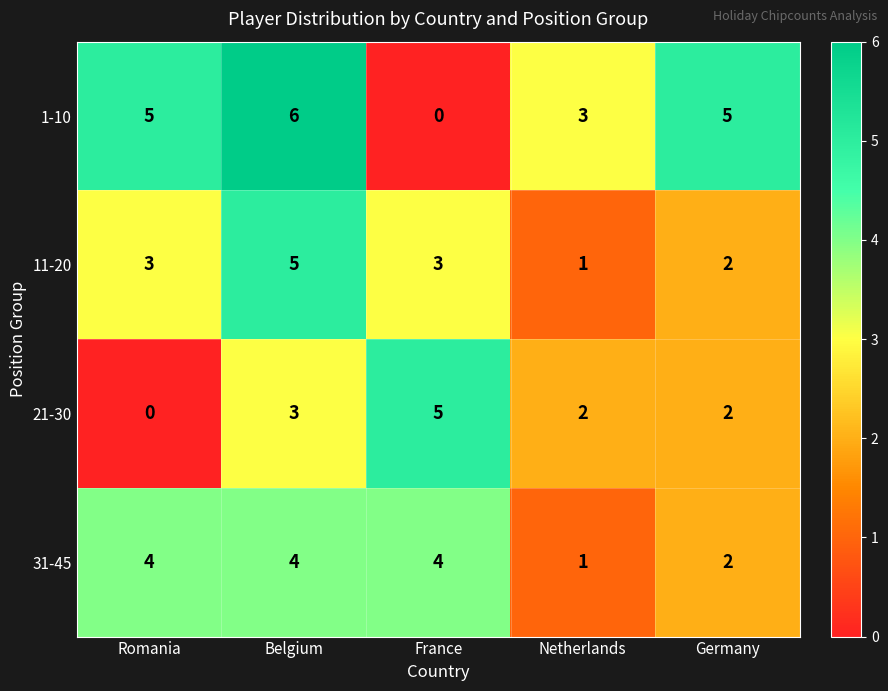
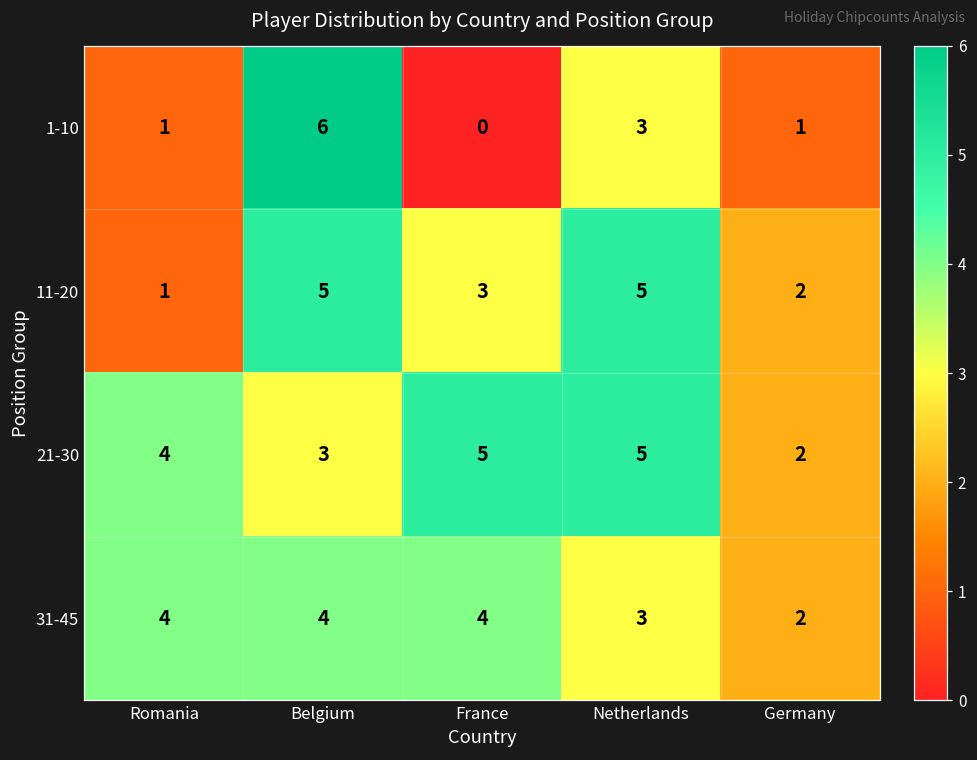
1-10, Romania: 5 -> 1
1-10, Germany: 5 -> 1
11-20, Romania: 3 -> 1
11-20, Netherlands: 1 -> 5
21-30, Romania: 0 -> 4
21-30, Netherlands: 2 -> 5
31-45, Netherlands: 1 -> 3
